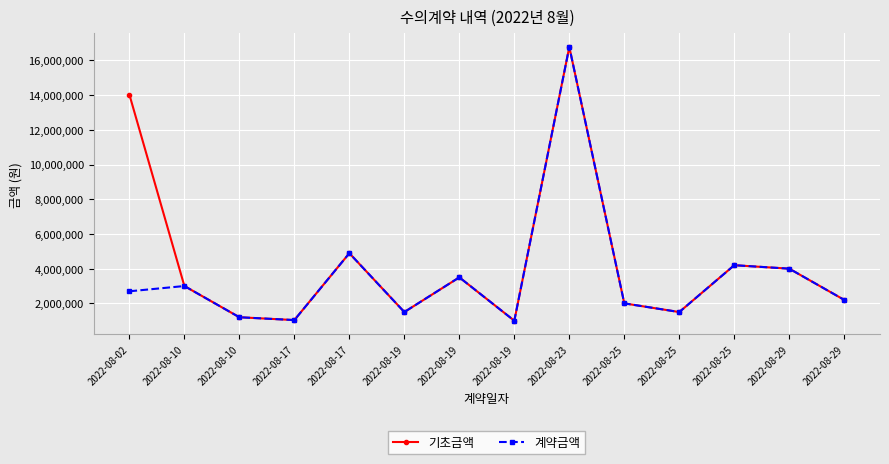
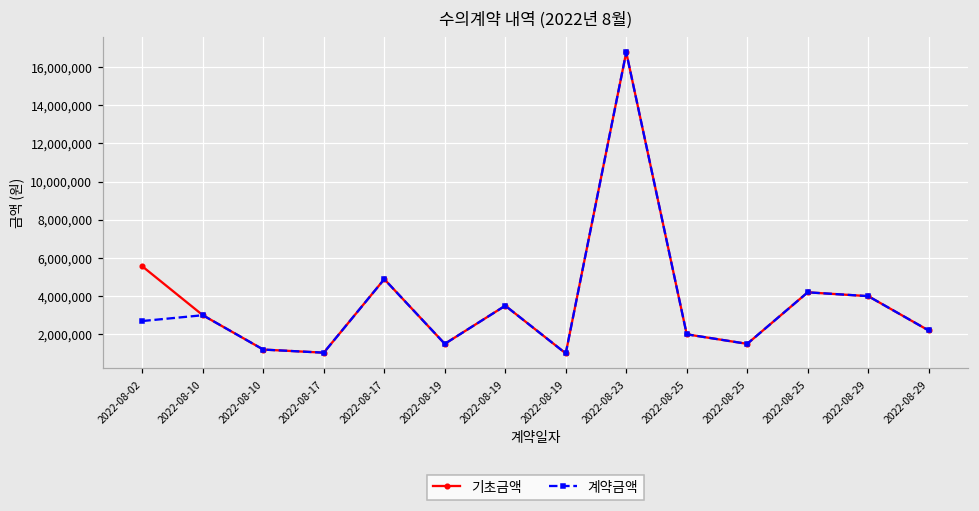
기초금액, 2022-08-02: 14,000,000 -> 5,600,000
